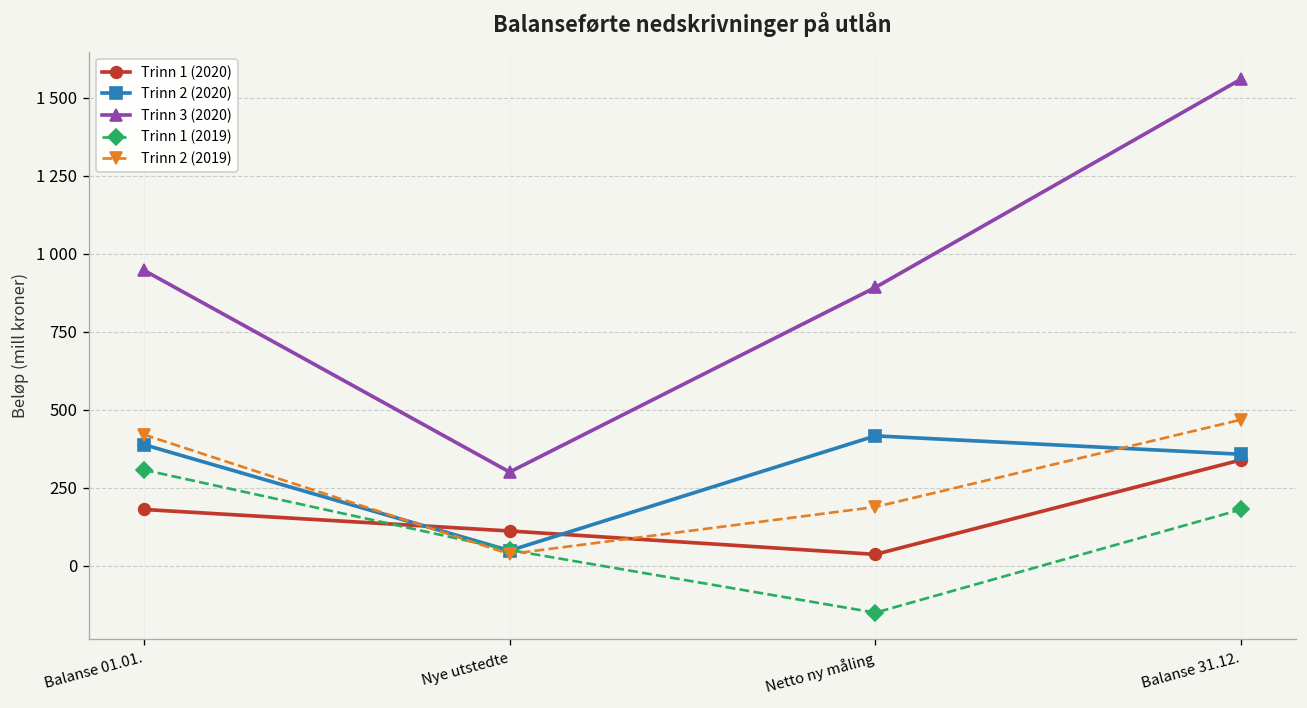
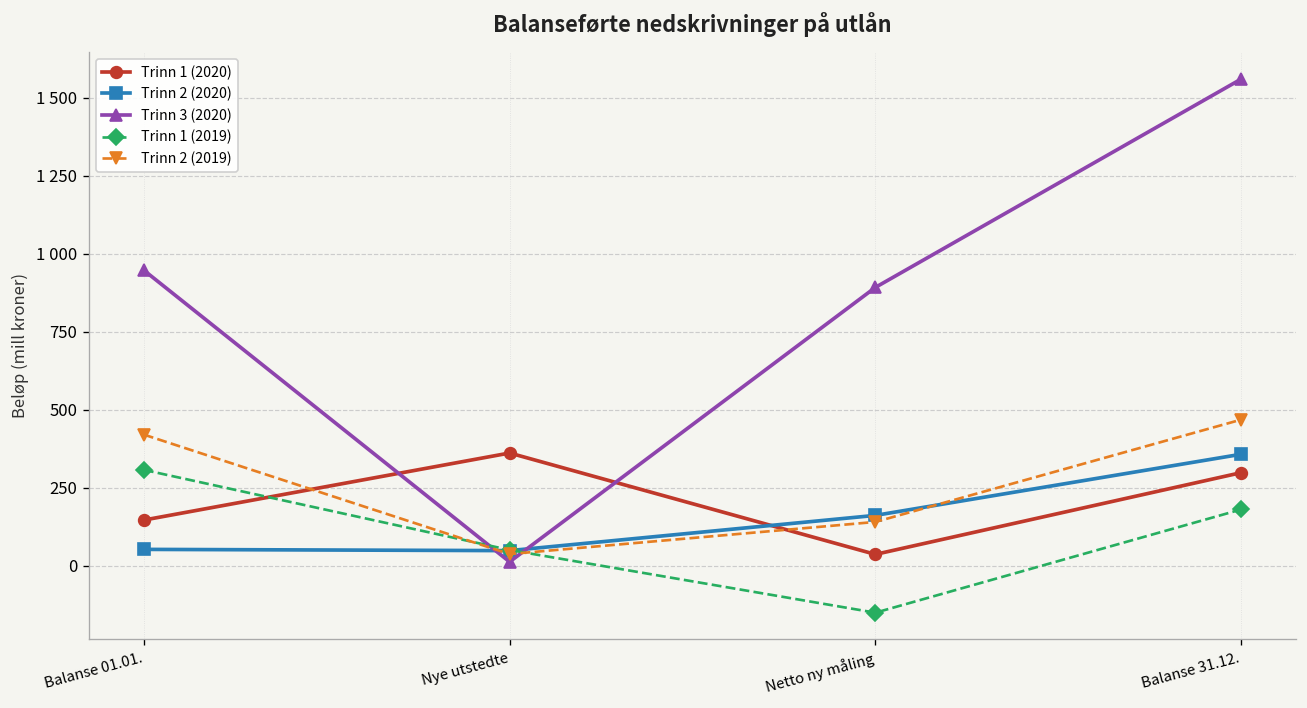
Trinn 1 (2020), Balanse 01.01.: 180 -> 150
Trinn 2 (2020), Balanse 01.01.: 390 -> 50
Trinn 1 (2020), Nye utstedte: 110 -> 360
Trinn 3 (2020), Nye utstedte: 300 -> 10
Trinn 2 (2020), Netto ny måling: 420 -> 160
Trinn 2 (2019), Netto ny måling: 190 -> 140
Trinn 1 (2020), Balanse 31.12.: 340 -> 300
